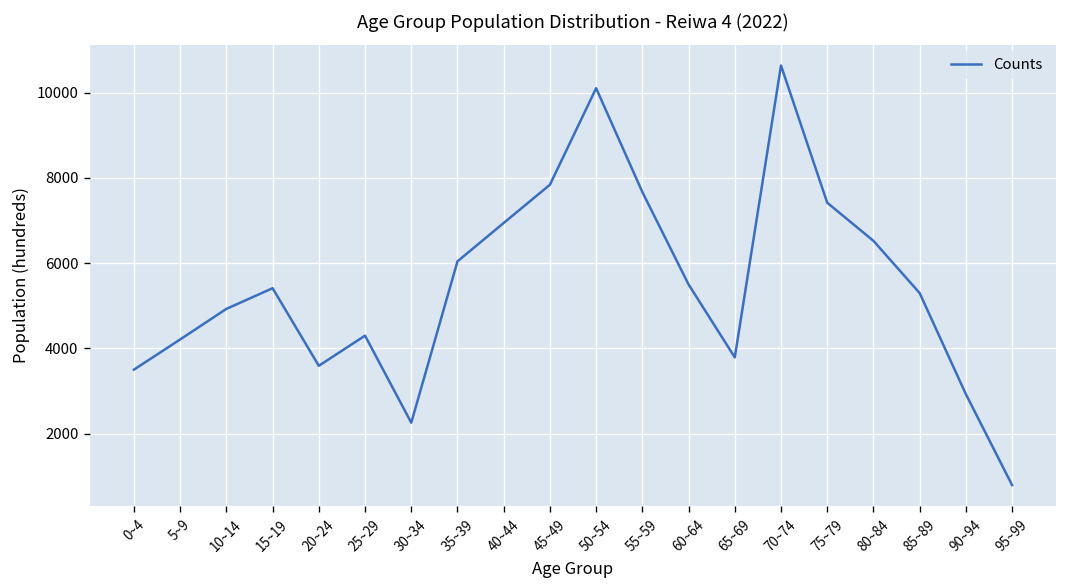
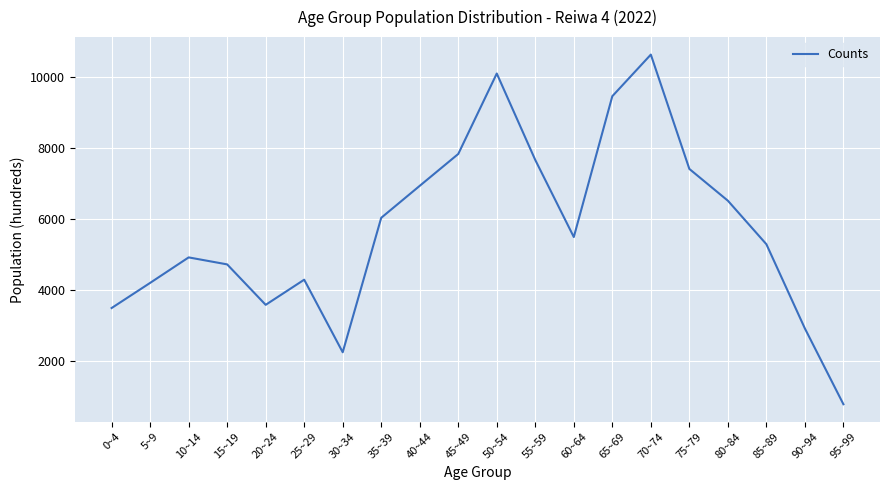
15~19: 5400 -> 4700
65~69: 3800 -> 9500
